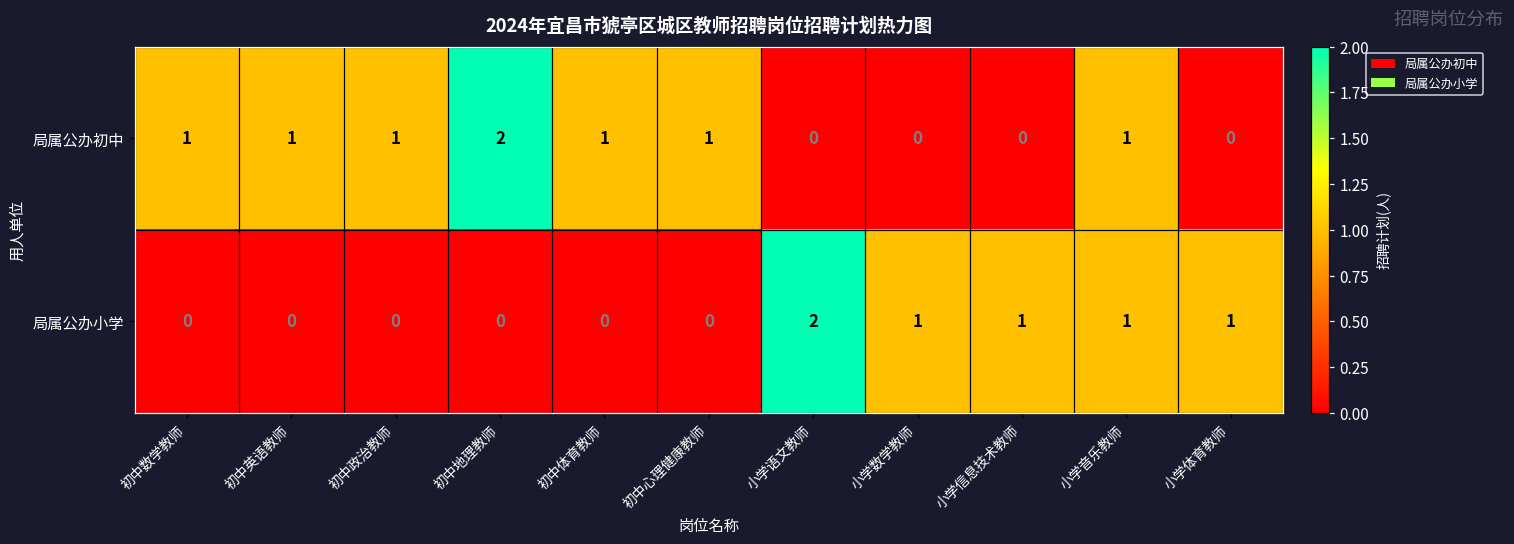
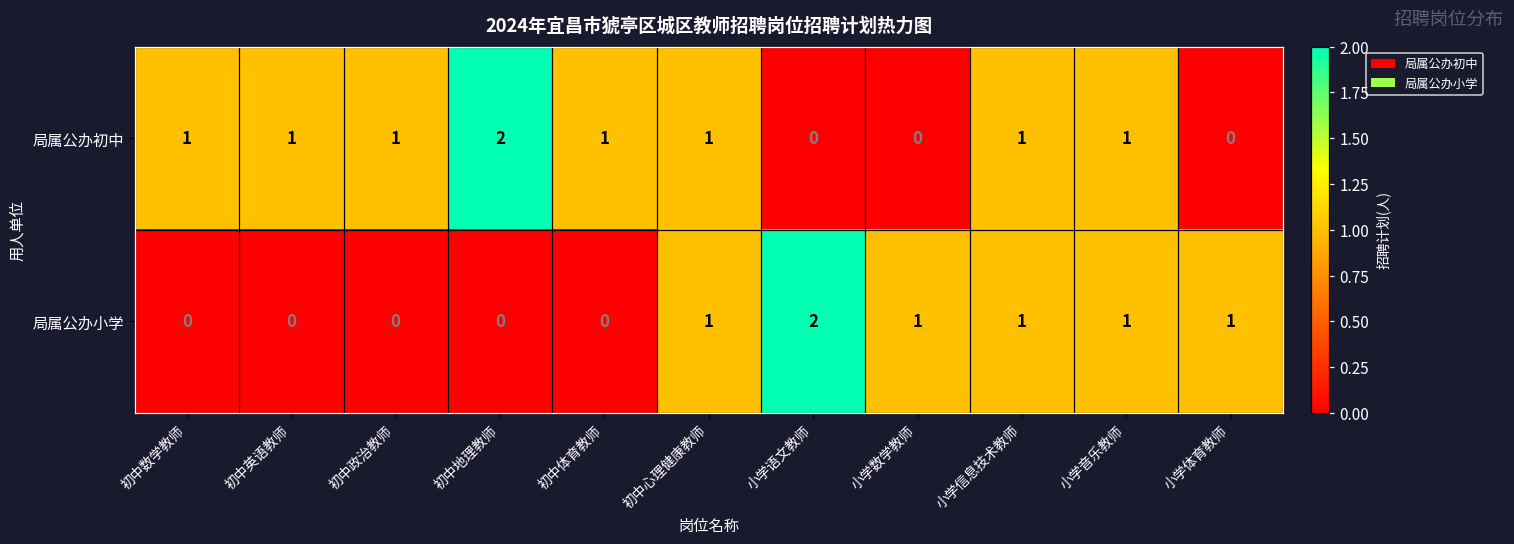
局属公办初中, 小学信息技术教师: 0 -> 1
局属公办小学, 初中心理健康教师: 0 -> 1
